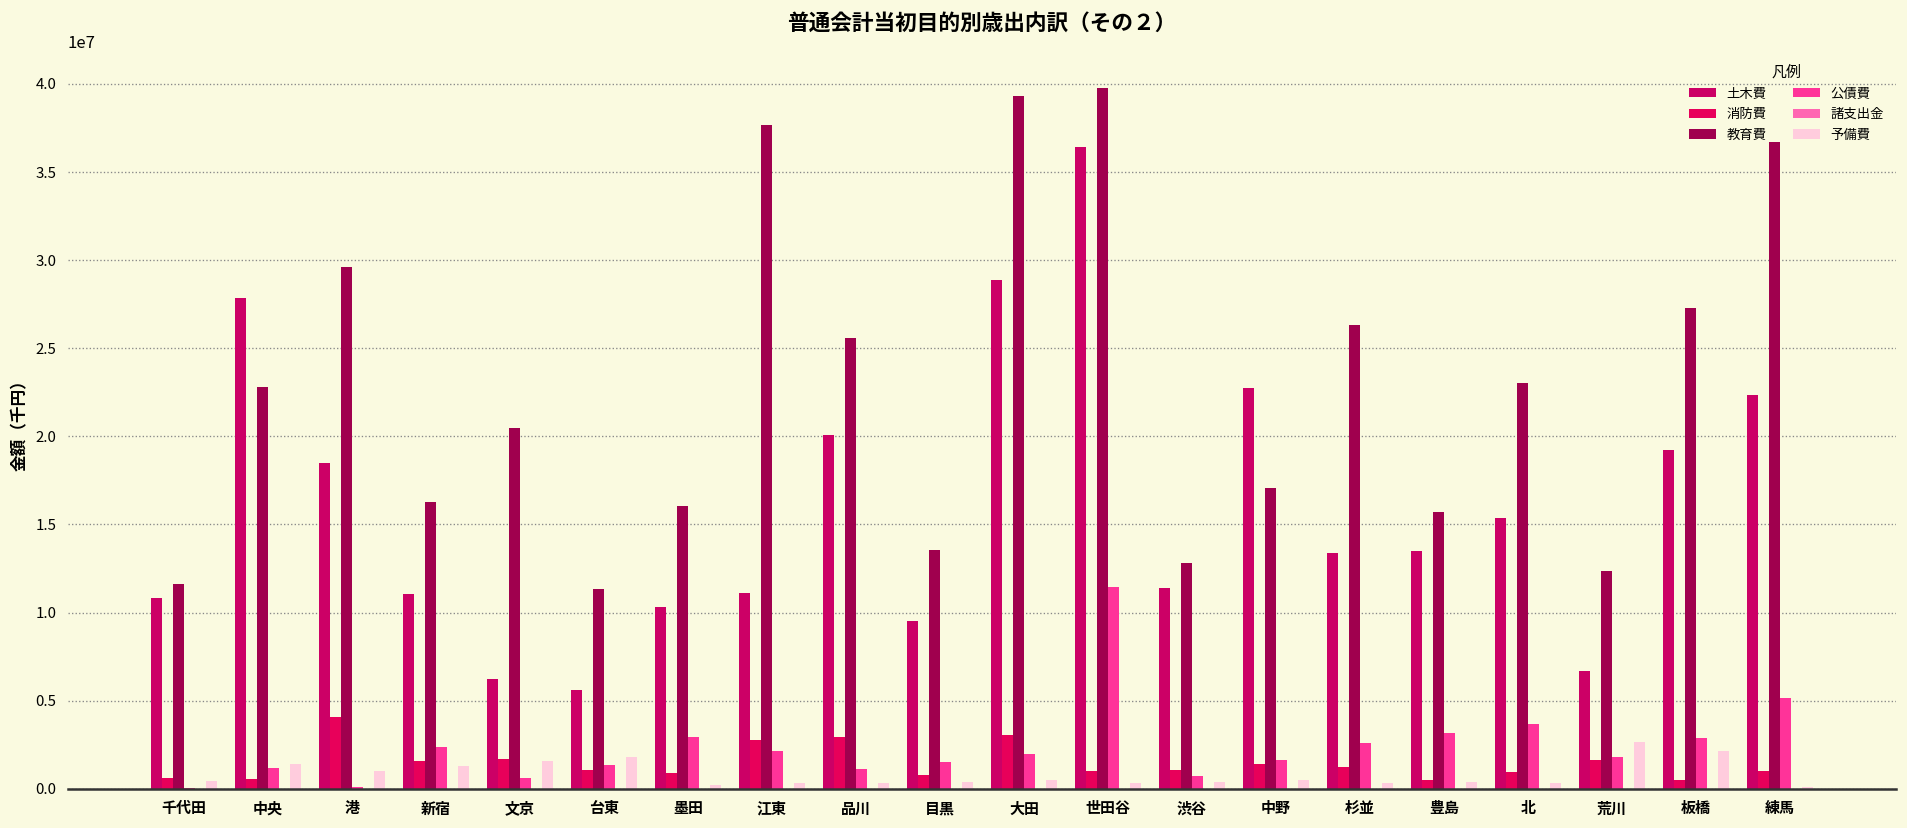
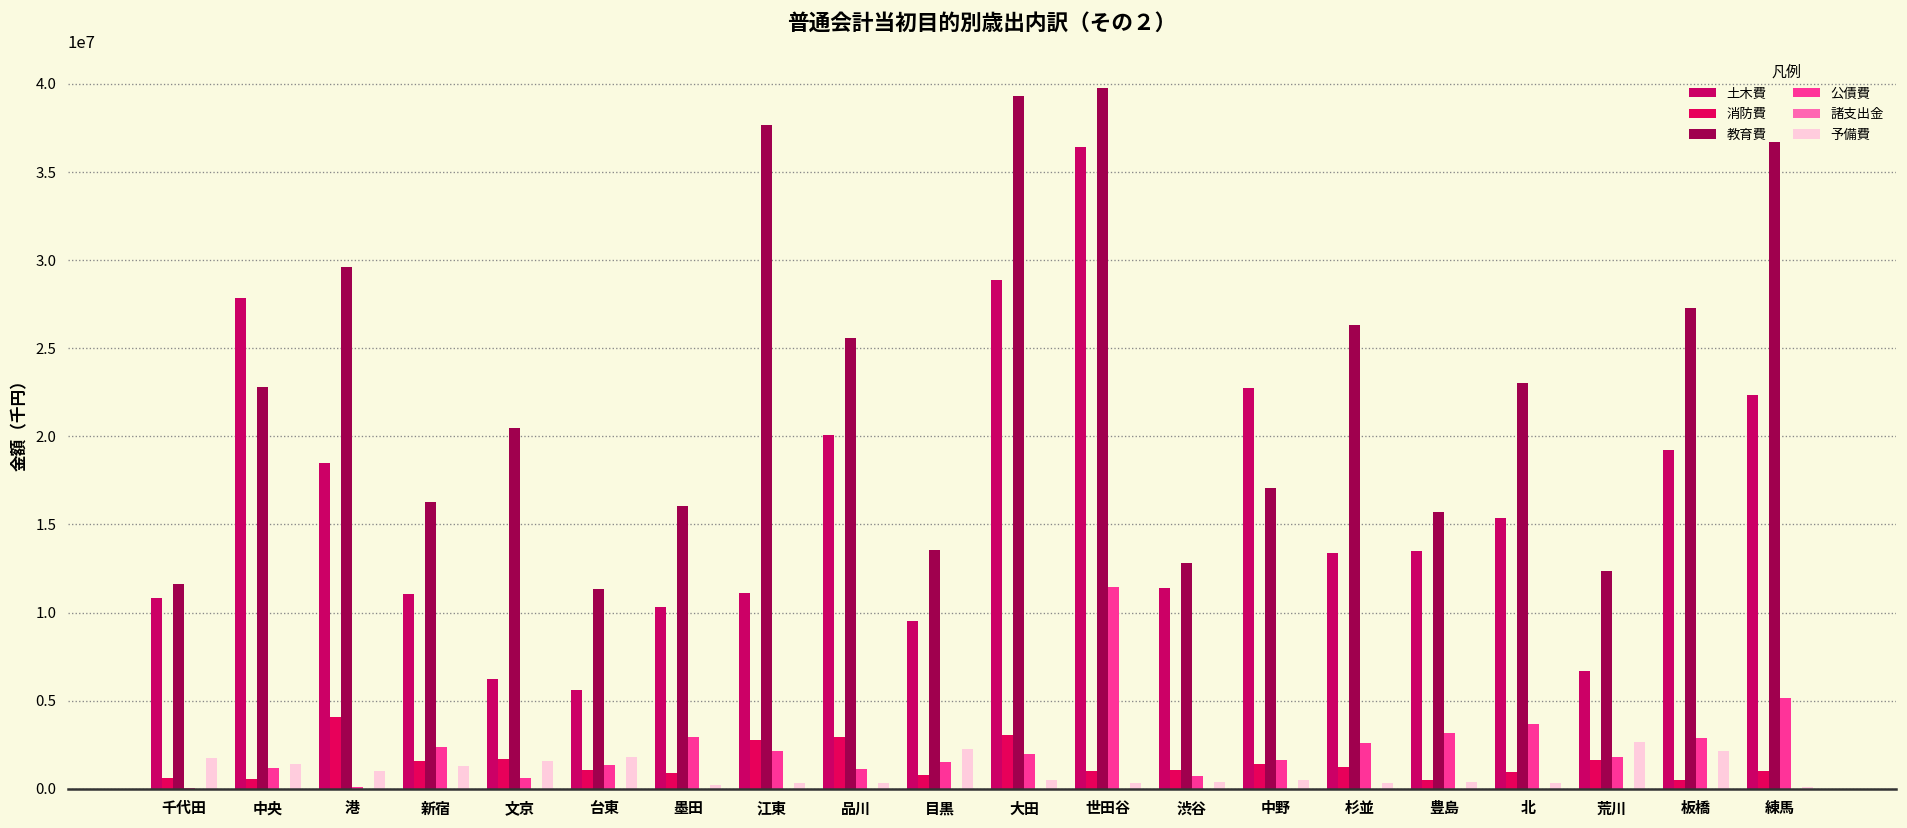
予備費, 千代田: 500000 -> 1800000
予備費, 目黒: 400000 -> 2300000
